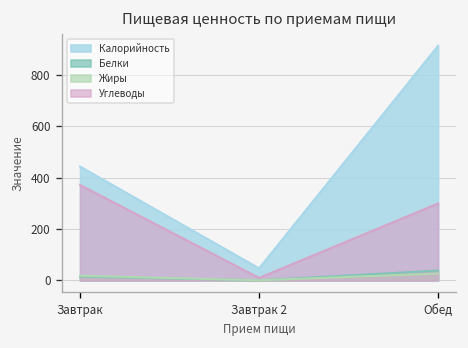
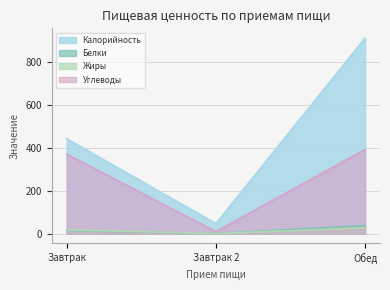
Углеводы, Обед: 300 -> 390
